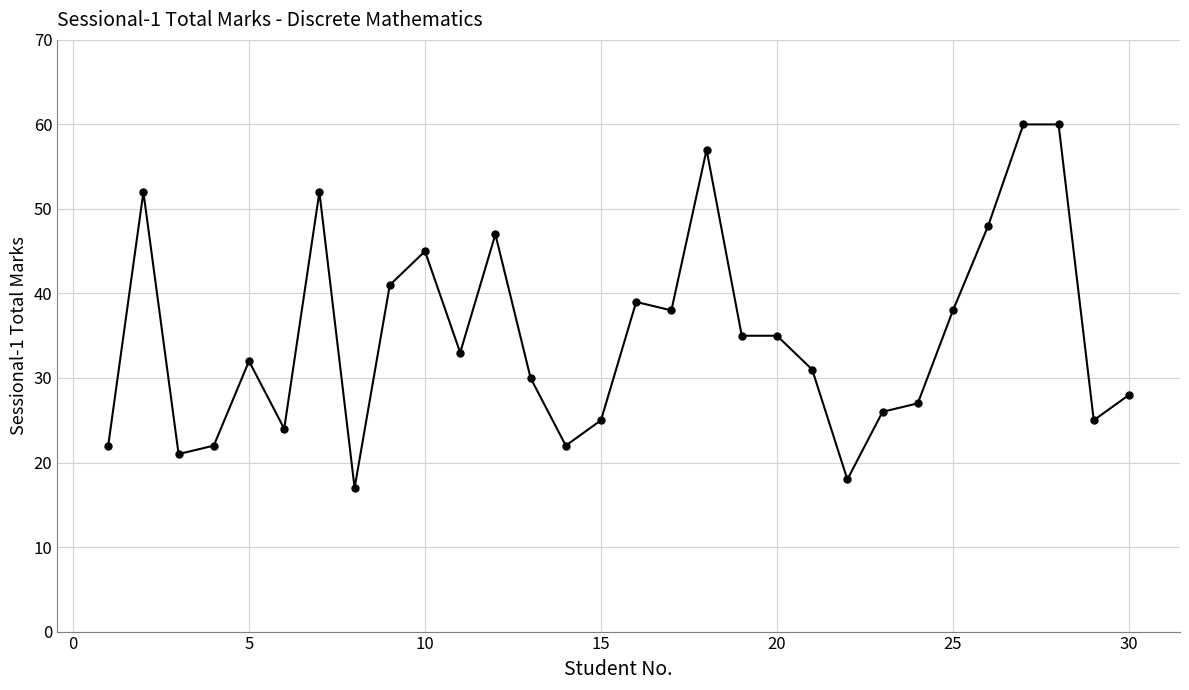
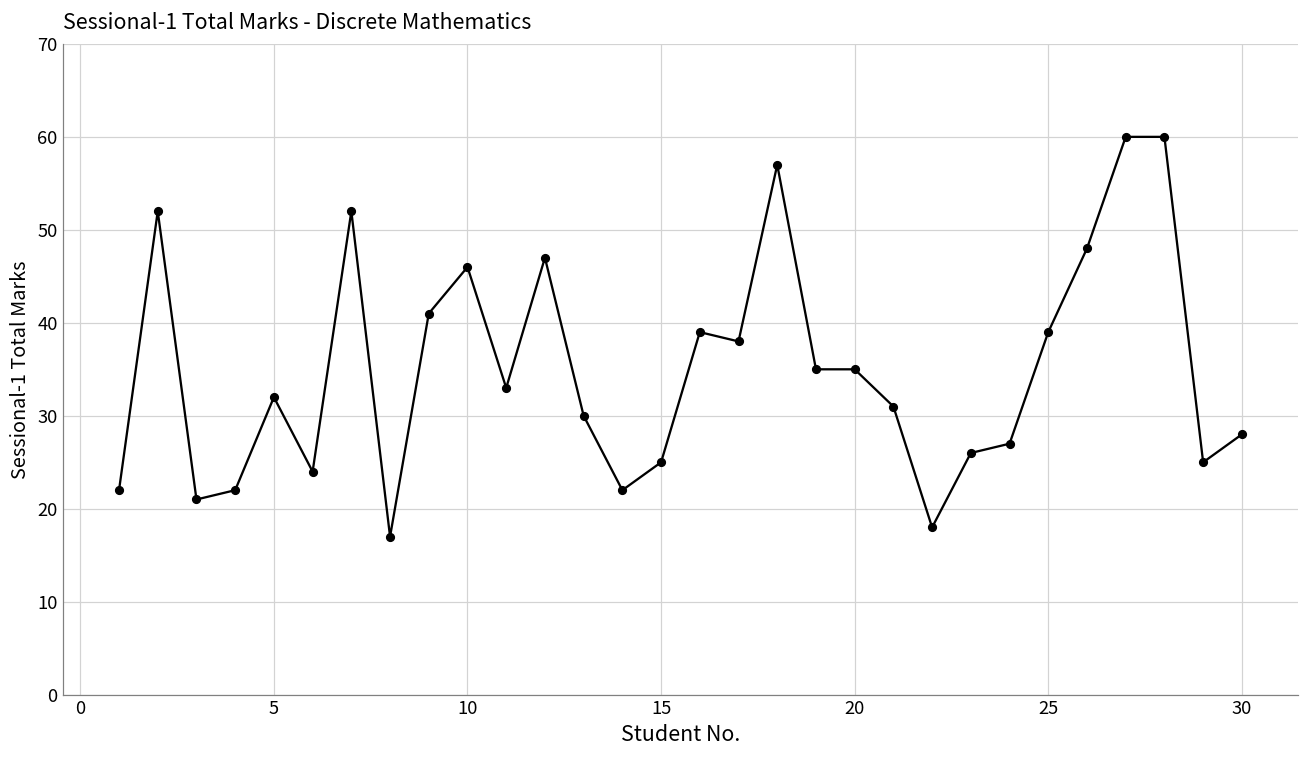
10: 45 -> 46
25: 38 -> 39
